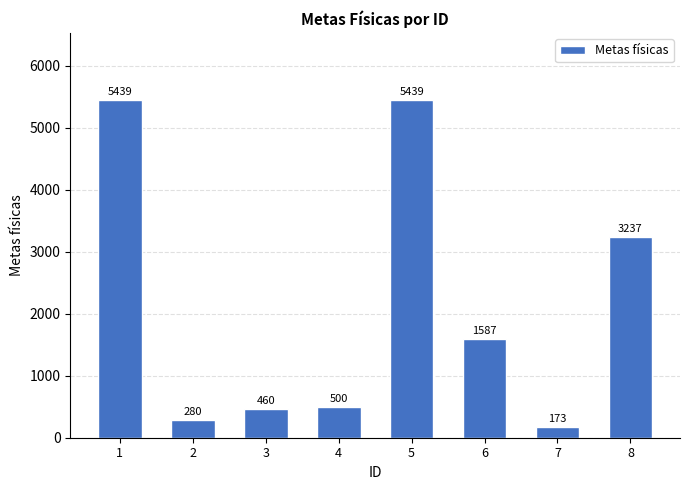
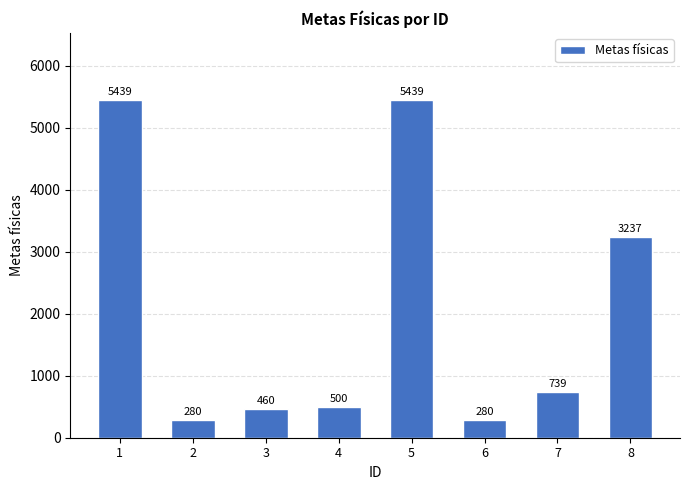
6: 1587 -> 280
7: 173 -> 739
